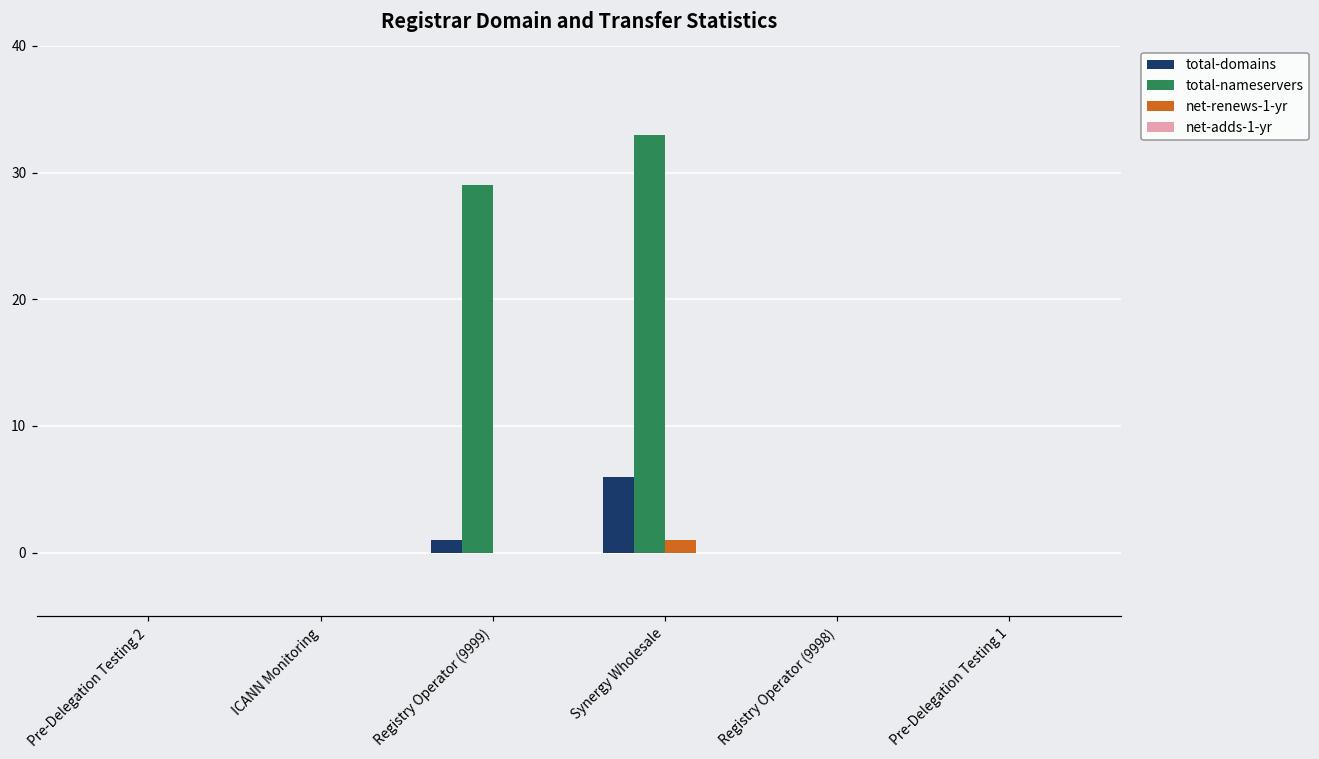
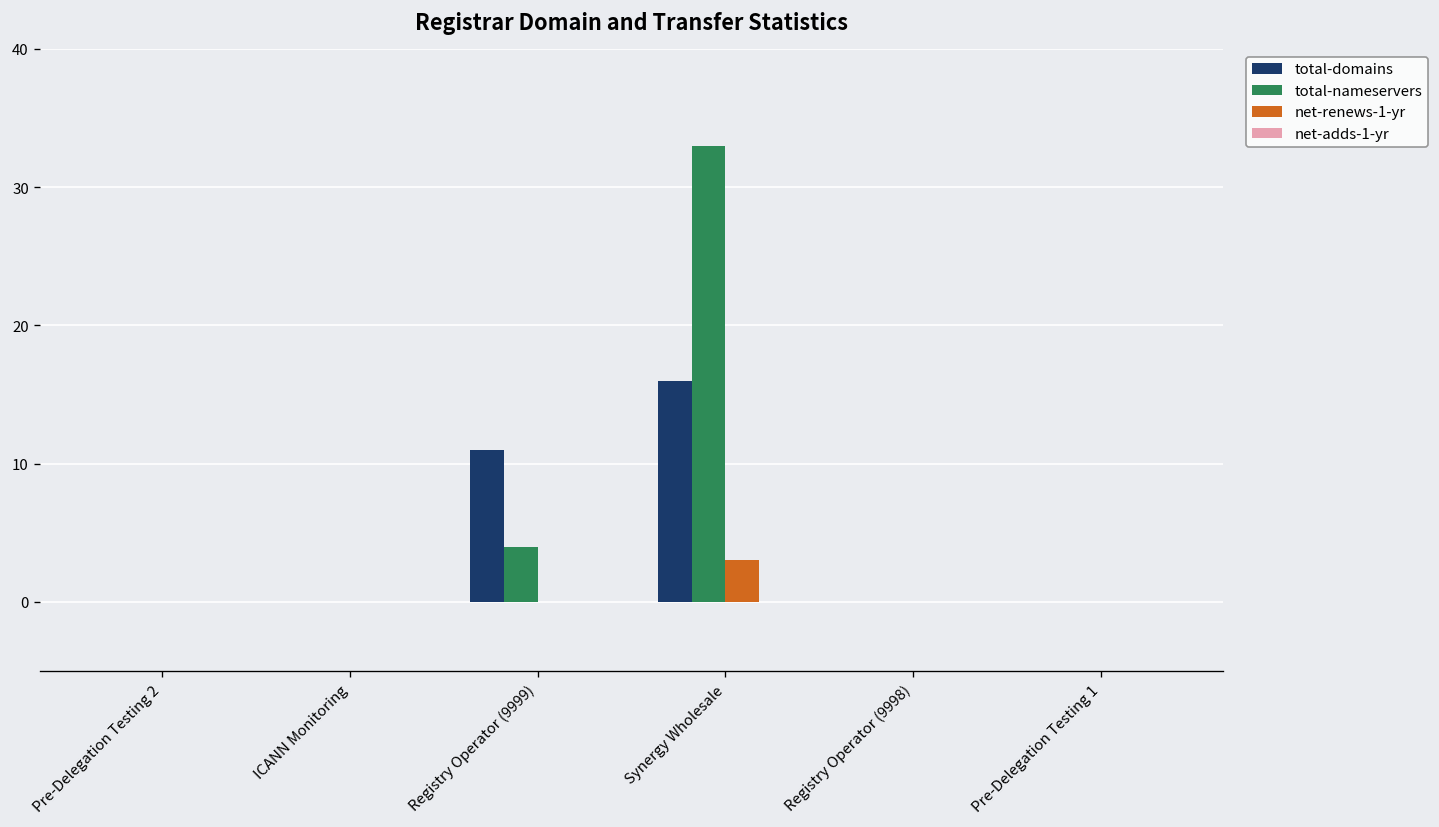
total-domains, Registry Operator (9999): 1 -> 11
total-nameservers, Registry Operator (9999): 29 -> 4
total-domains, Synergy Wholesale: 6 -> 16
net-renews-1-yr, Synergy Wholesale: 1 -> 3
